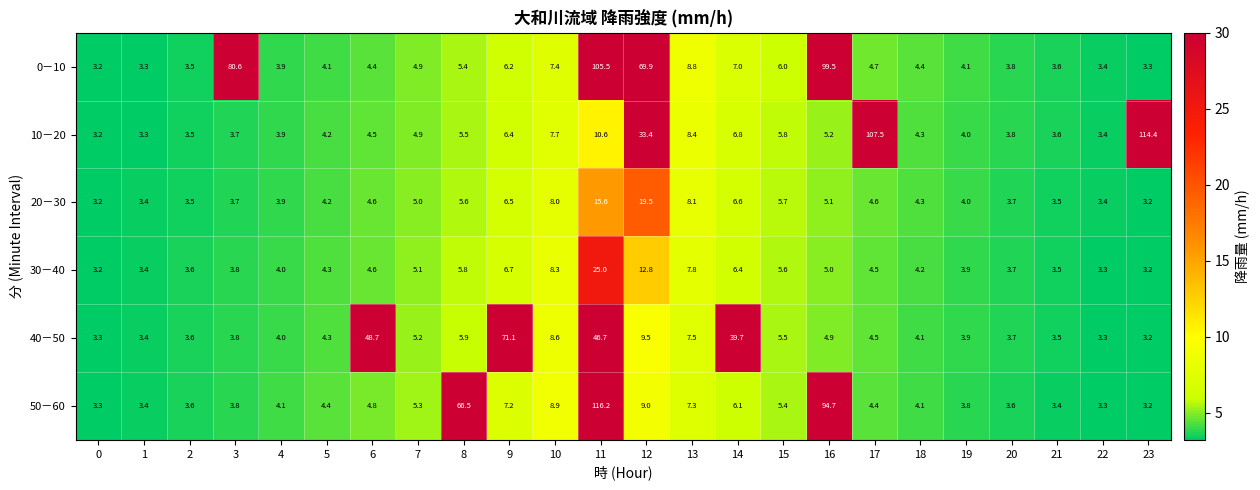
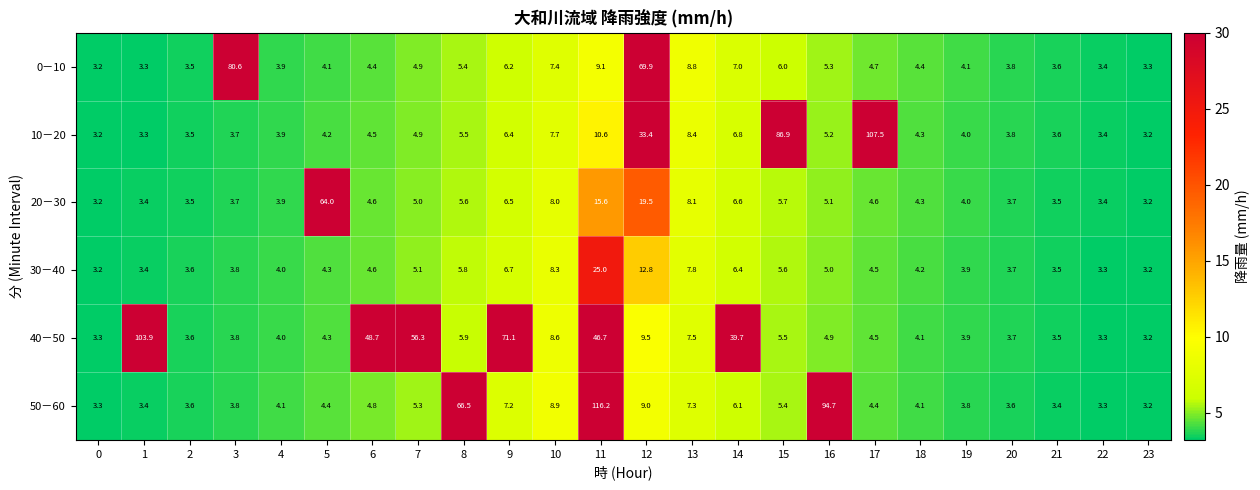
0－10, 11: 105.5 -> 9.1
0－10, 16: 99.5 -> 5.3
10－20, 15: 5.8 -> 86.9
10－20, 23: 114.4 -> 3.2
20－30, 5: 4.2 -> 64.0
40－50, 1: 3.4 -> 103.9
40－50, 7: 5.2 -> 56.3
